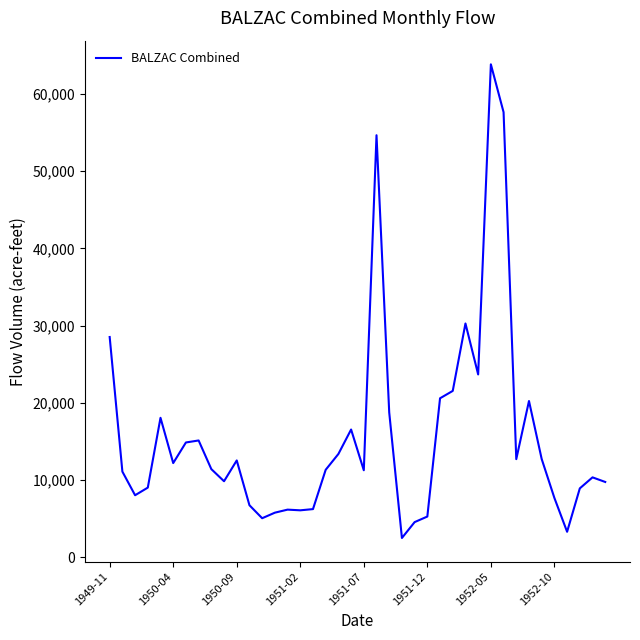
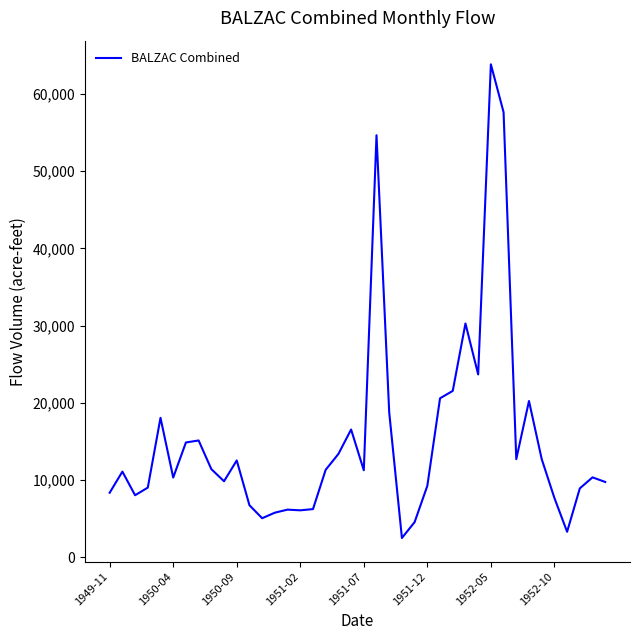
1949-11: 29,000 -> 8,000
1950-04: 12,000 -> 10,000
1951-12: 5,000 -> 9,000
